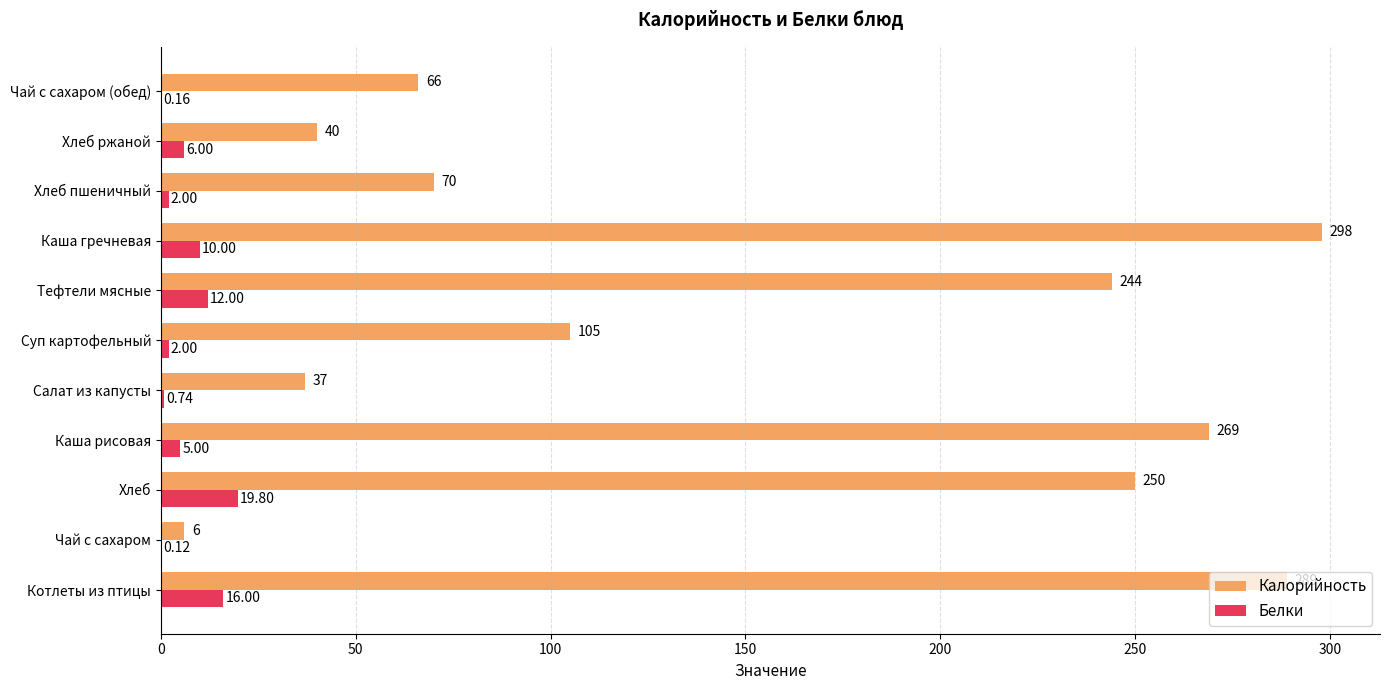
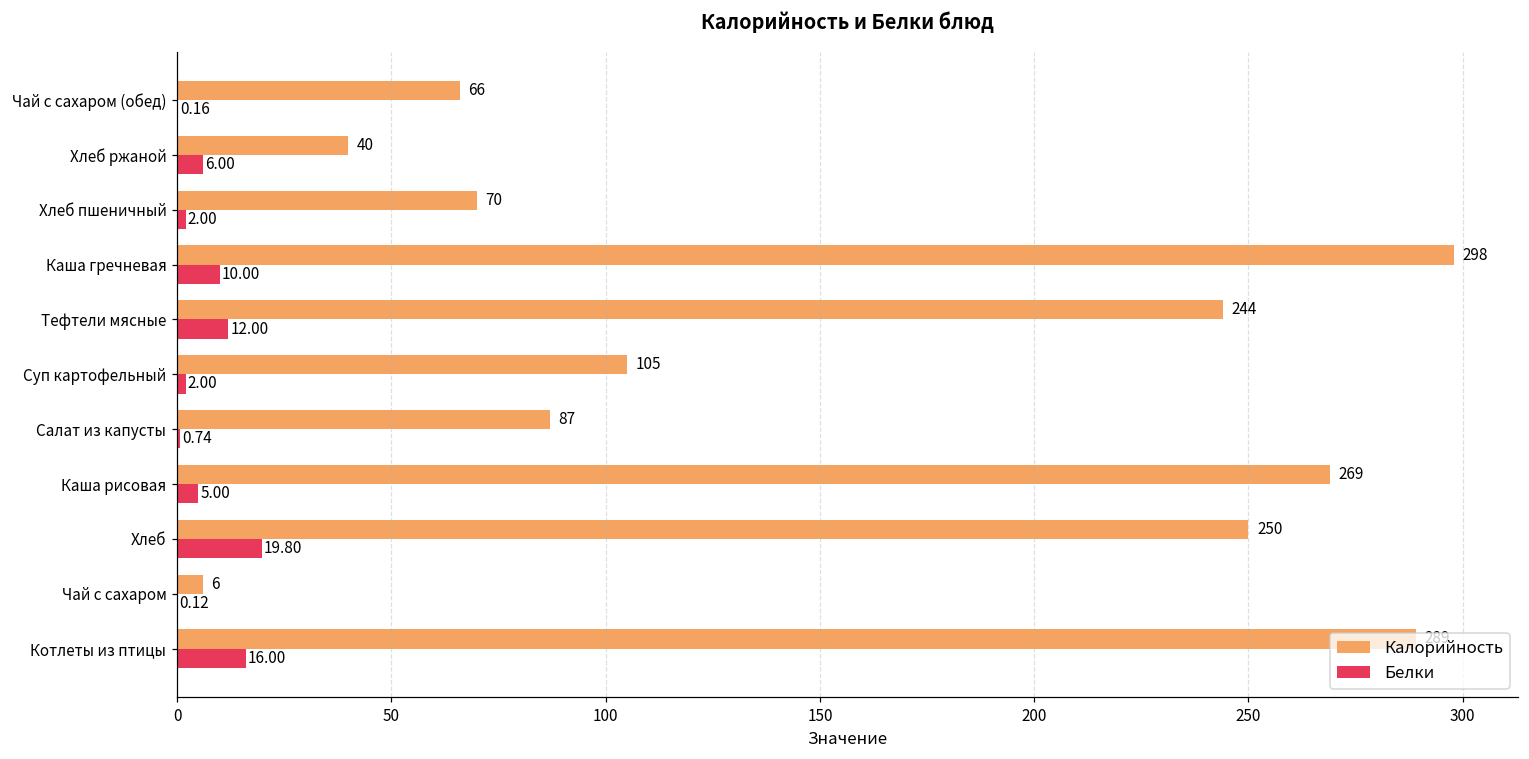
Калорийность, Салат из капусты: 37 -> 87
